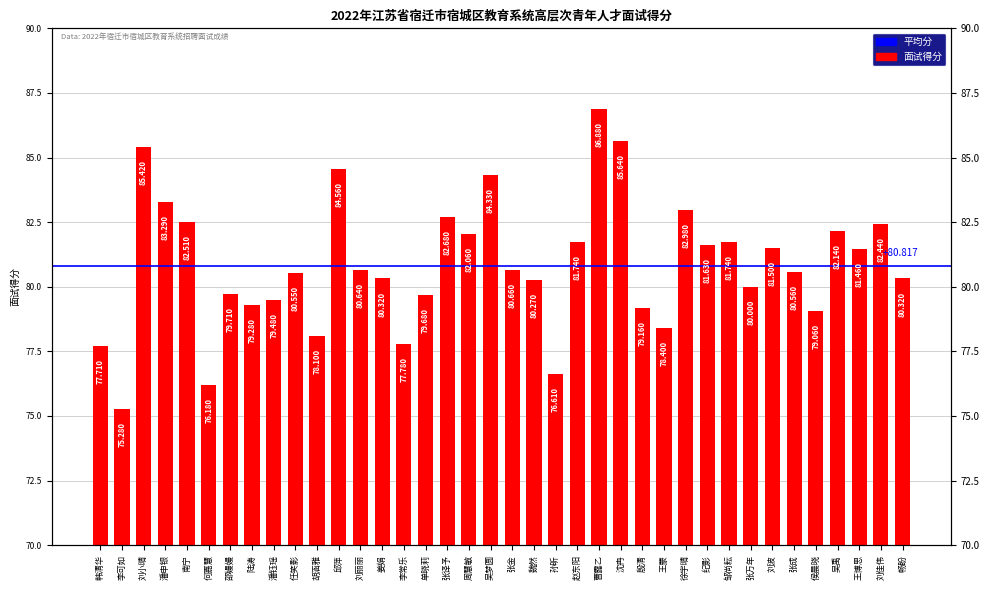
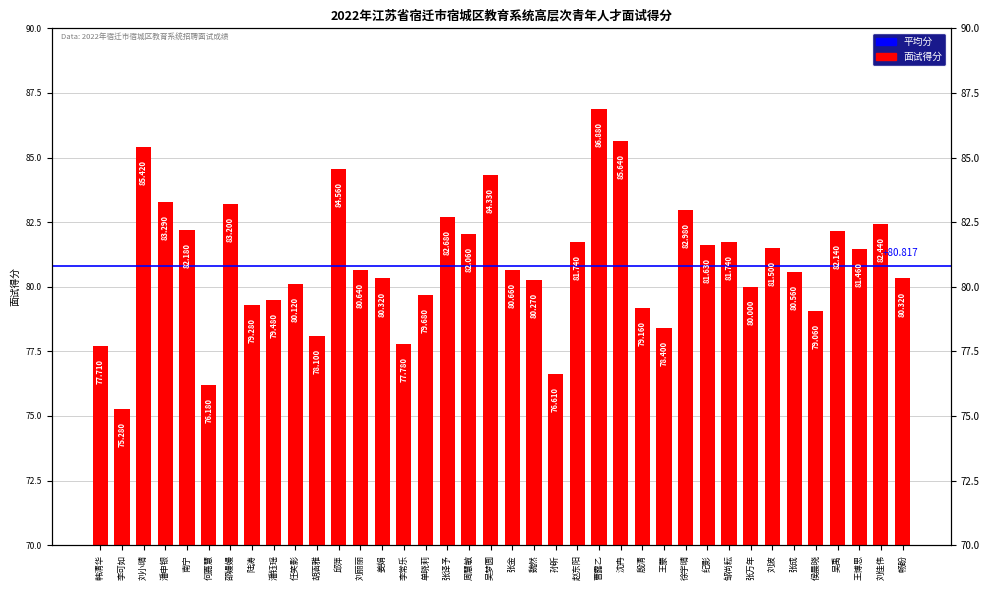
南宁: 82.510 -> 82.180
邵嫚嫚: 79.710 -> 83.200
任笑影: 80.550 -> 80.120
